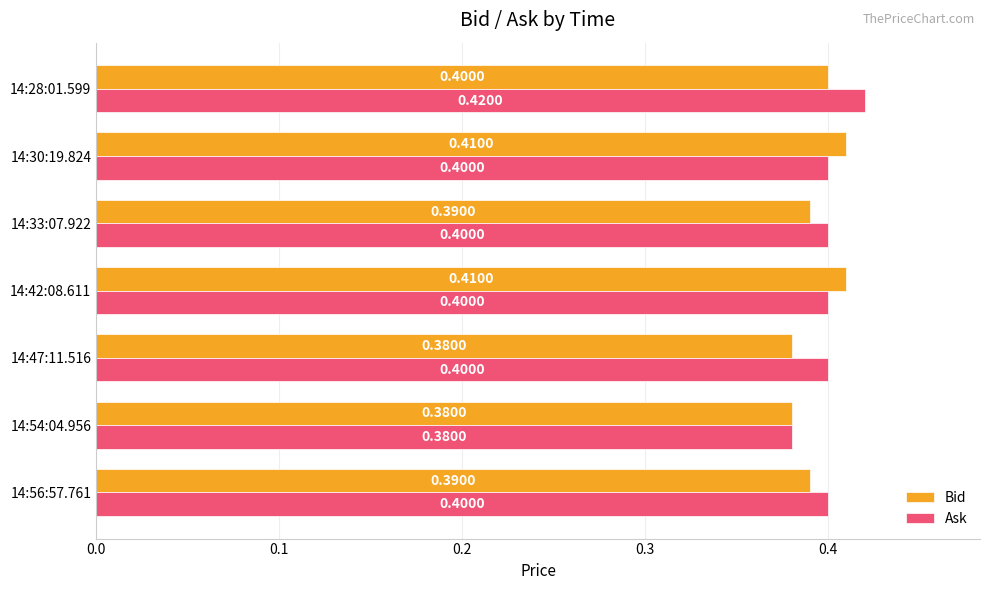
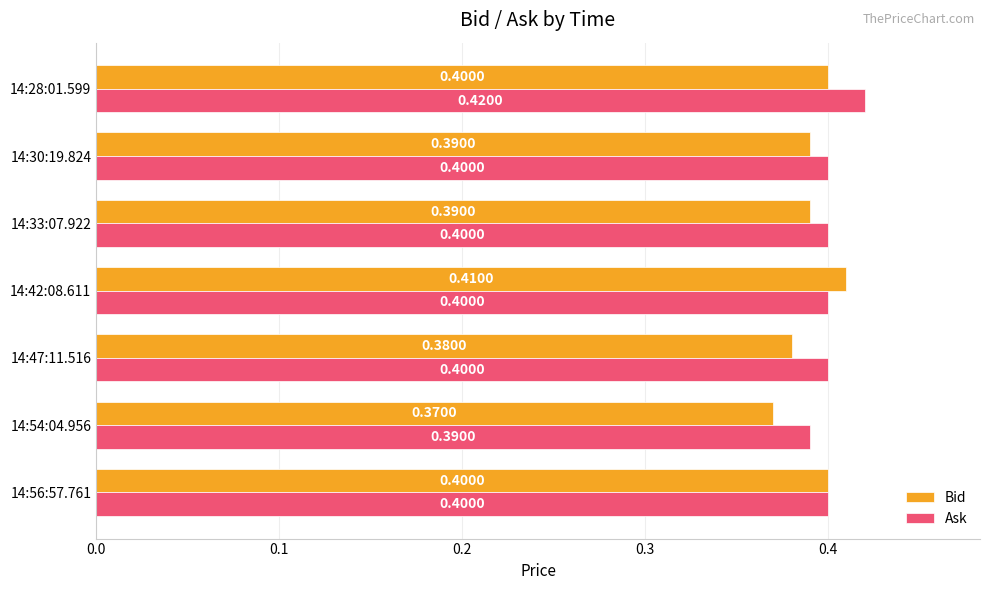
Bid, 14:30:19.824: 0.4100 -> 0.3900
Bid, 14:54:04.956: 0.3800 -> 0.3700
Ask, 14:54:04.956: 0.3800 -> 0.3900
Bid, 14:56:57.761: 0.3900 -> 0.4000
